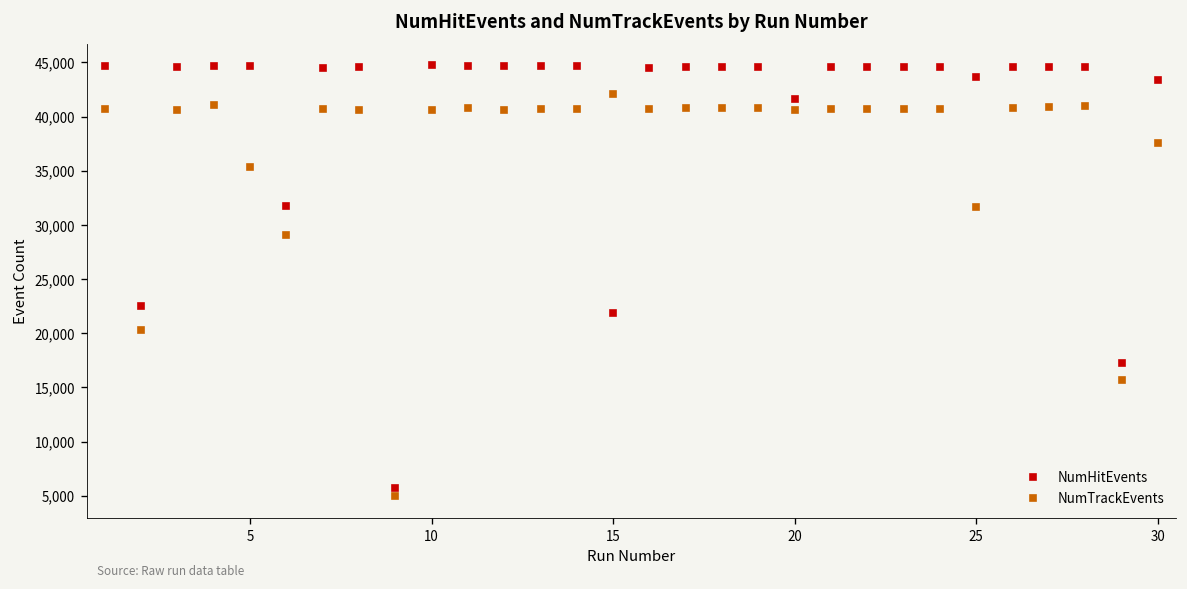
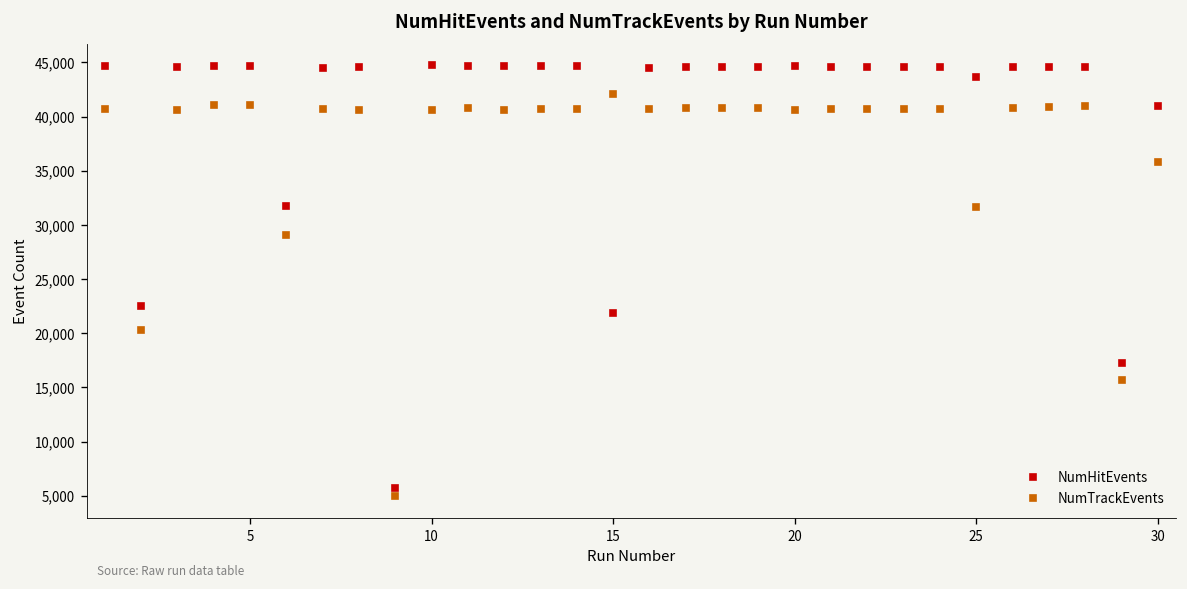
NumTrackEvents, 5: 35,000 -> 41,000
NumHitEvents, 20: 42,000 -> 45,000
NumHitEvents, 30: 43,000 -> 41,000
NumTrackEvents, 30: 38,000 -> 36,000
